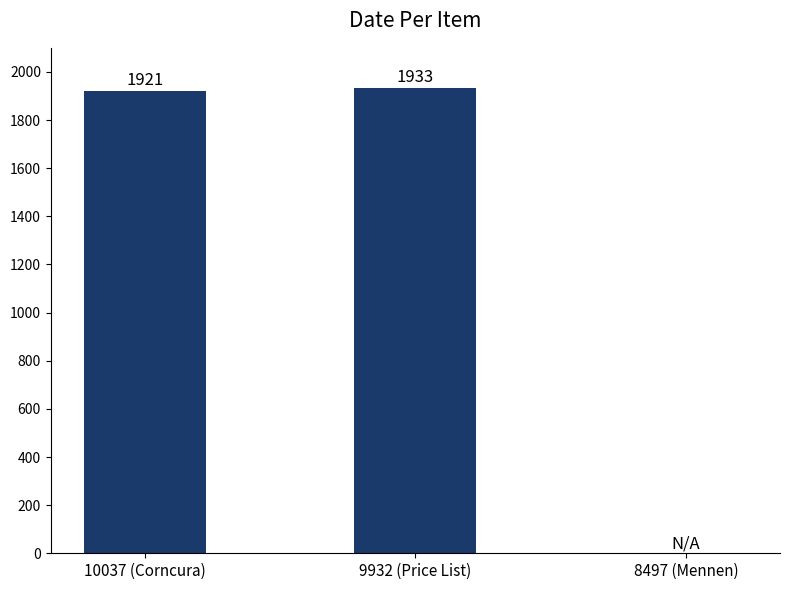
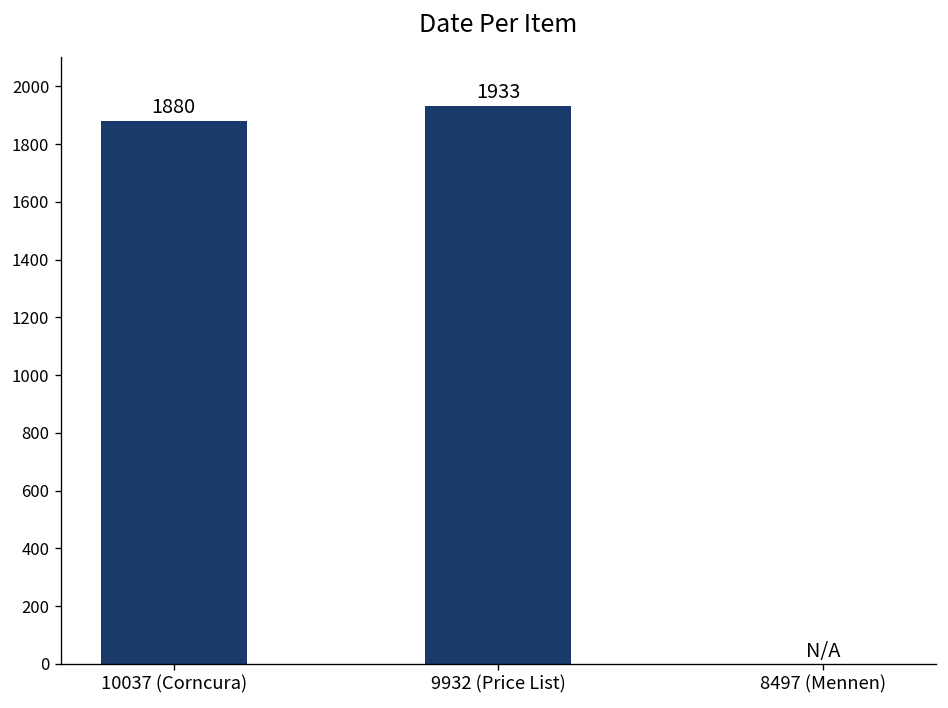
10037 (Corncura): 1921 -> 1880
